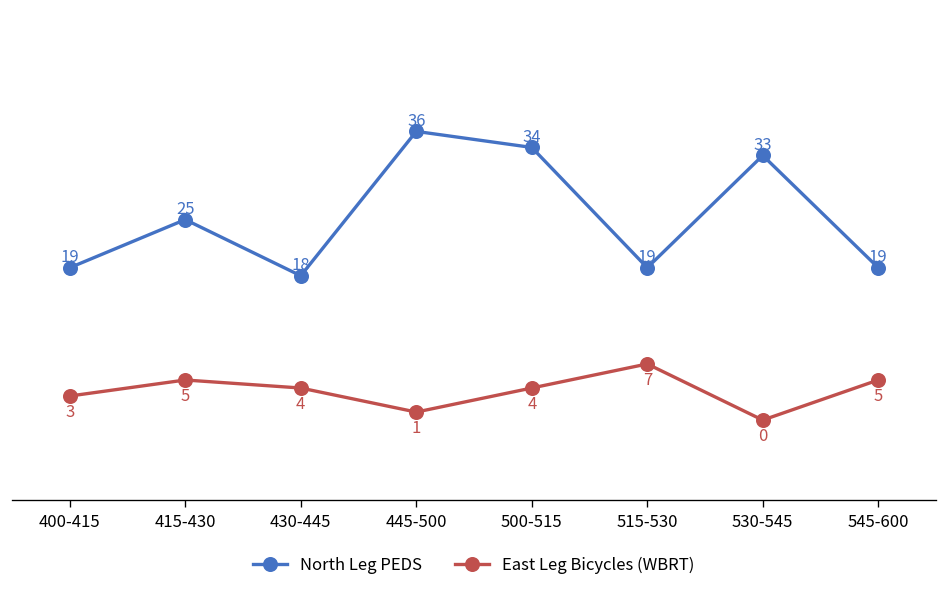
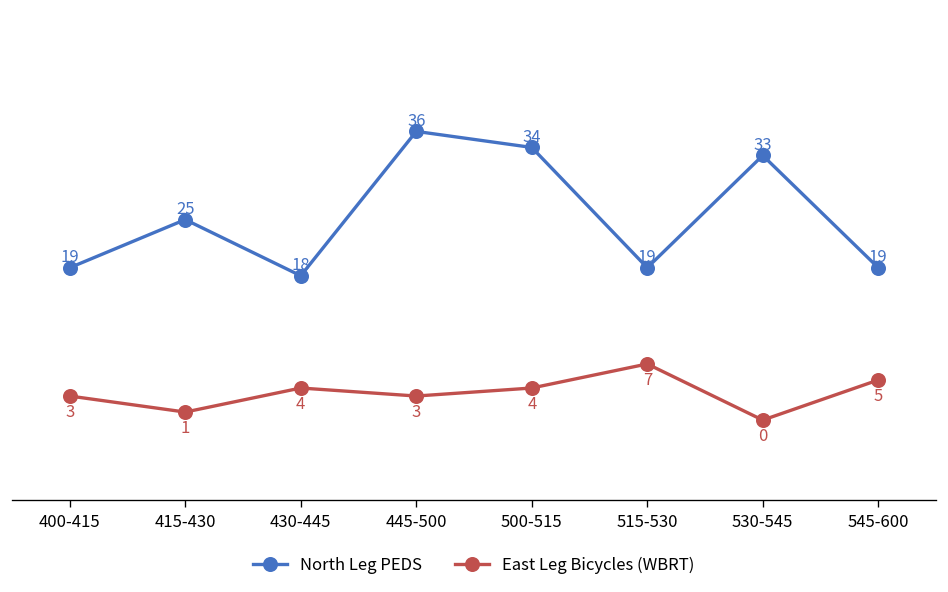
East Leg Bicycles (WBRT), 415-430: 5 -> 1
East Leg Bicycles (WBRT), 445-500: 1 -> 3
